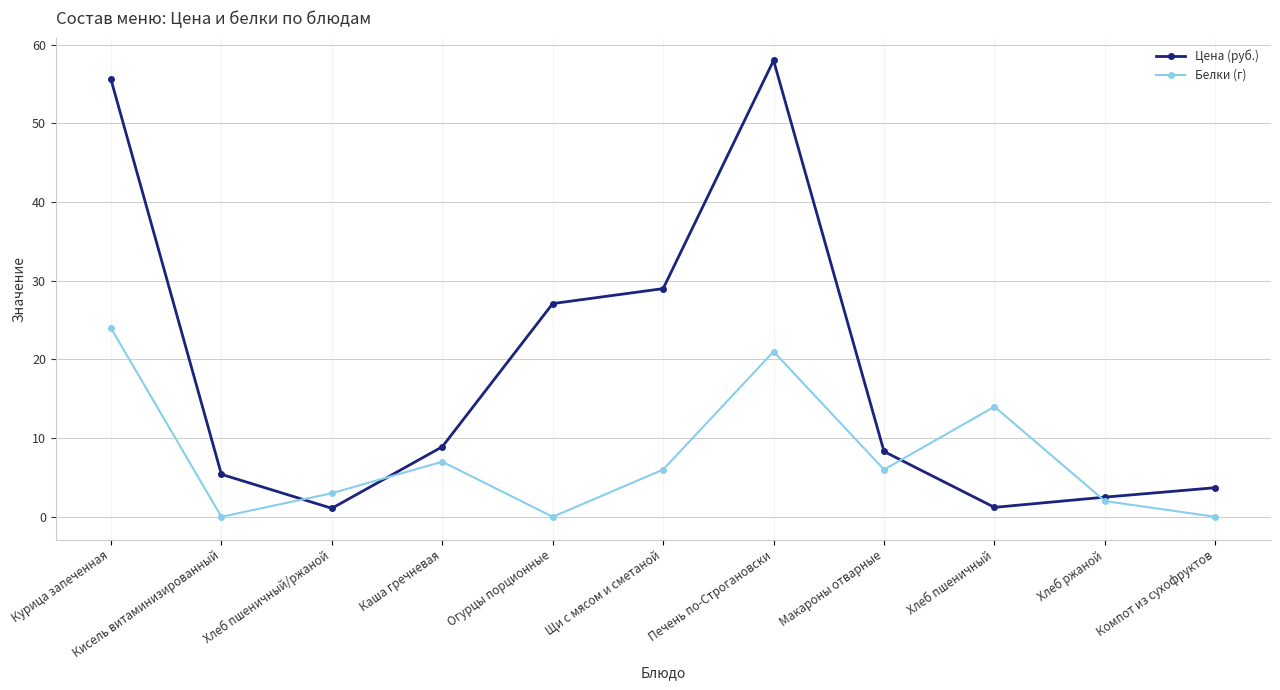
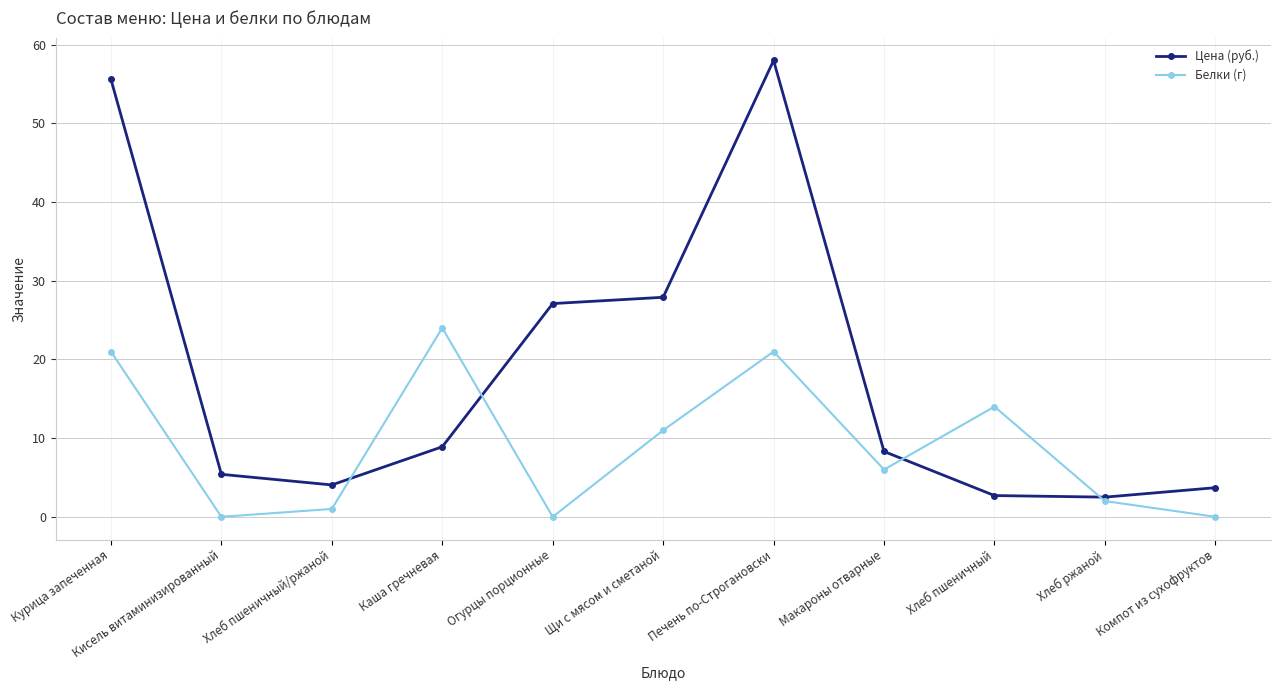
Белки (г), Курица запеченная: 24 -> 21
Цена (руб.), Хлеб пшеничный/ржаной: 1 -> 4
Белки (г), Хлеб пшеничный/ржаной: 3 -> 1
Белки (г), Каша гречневая: 7 -> 24
Цена (руб.), Щи с мясом и сметаной: 29 -> 28
Белки (г), Щи с мясом и сметаной: 6 -> 11
Цена (руб.), Хлеб пшеничный: 1 -> 3
